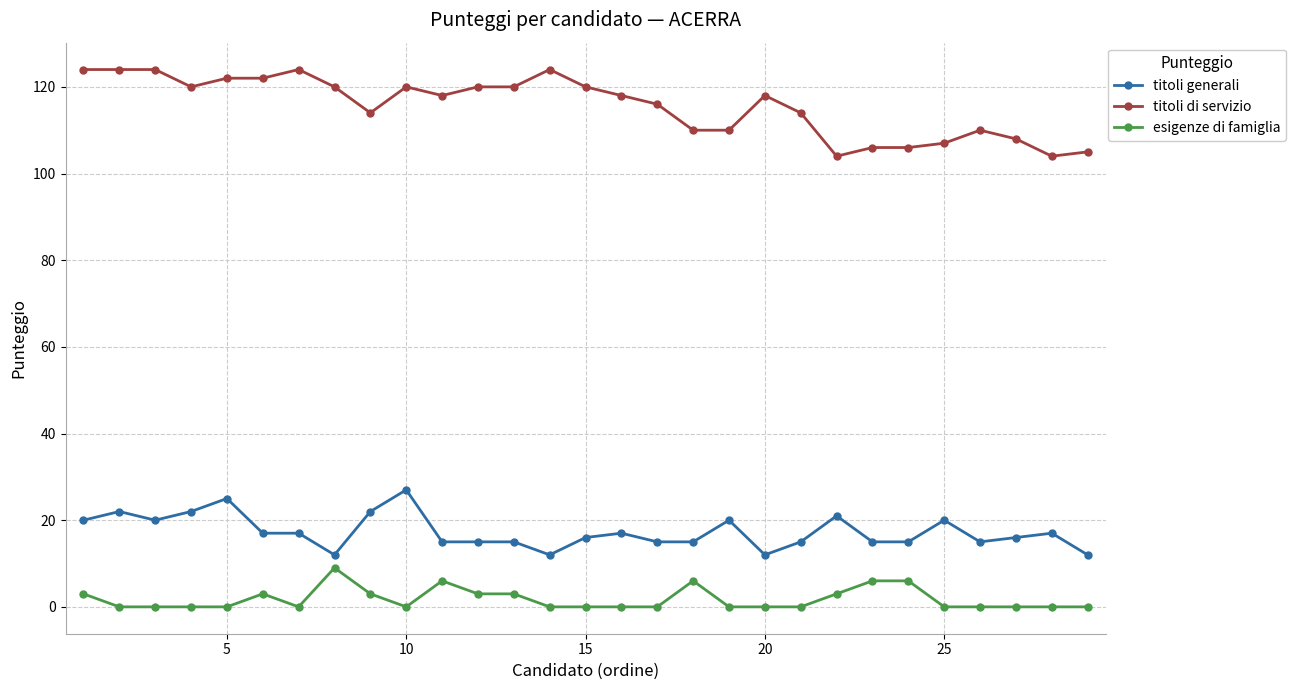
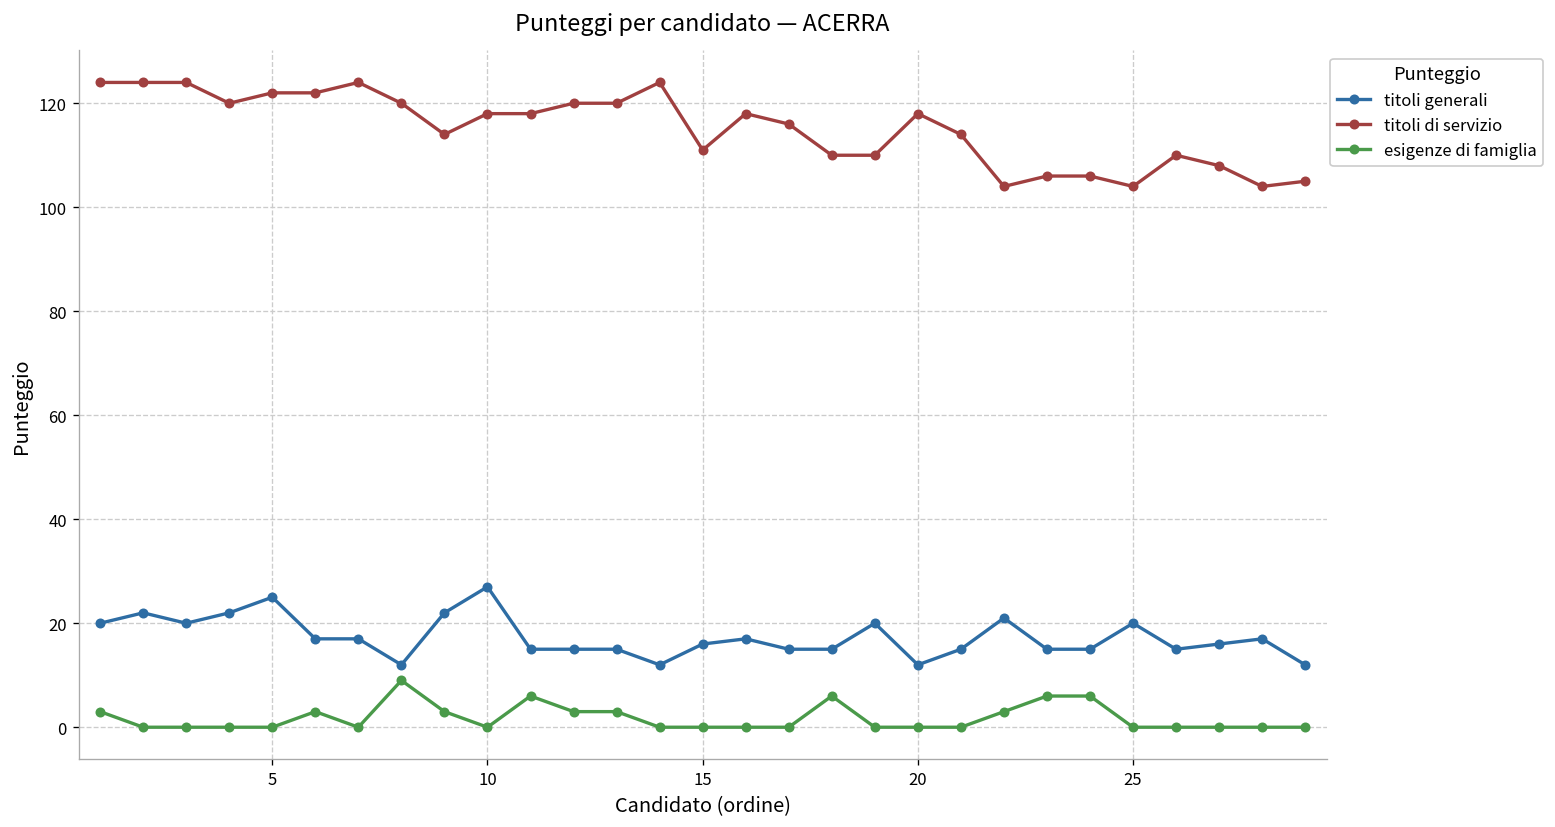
titoli di servizio, 10: 120 -> 118
titoli di servizio, 15: 120 -> 111
titoli di servizio, 25: 107 -> 104
